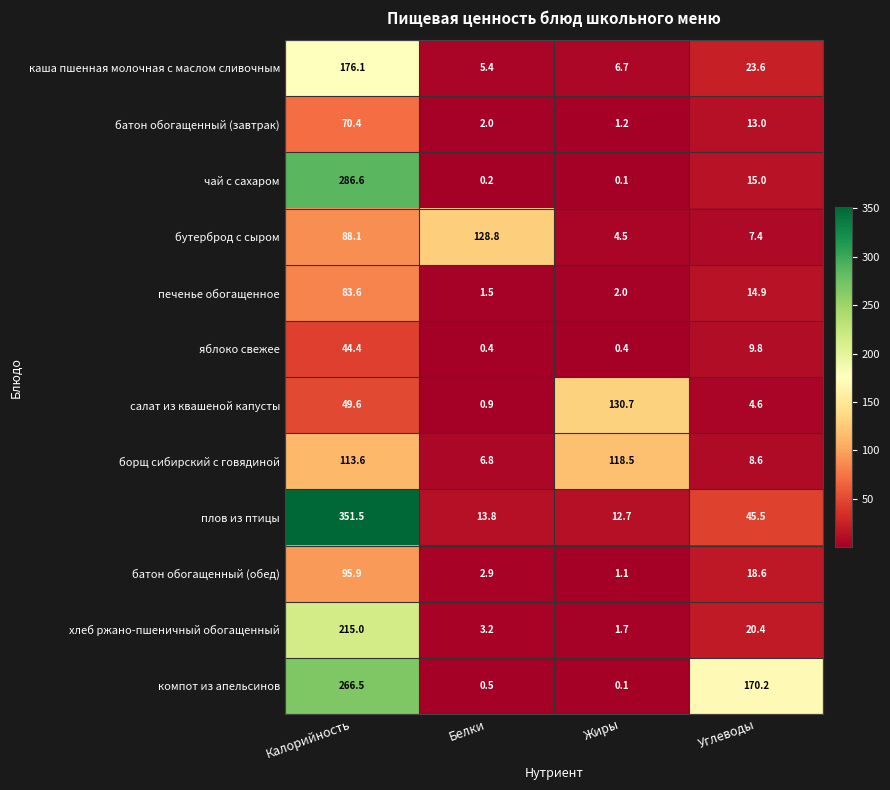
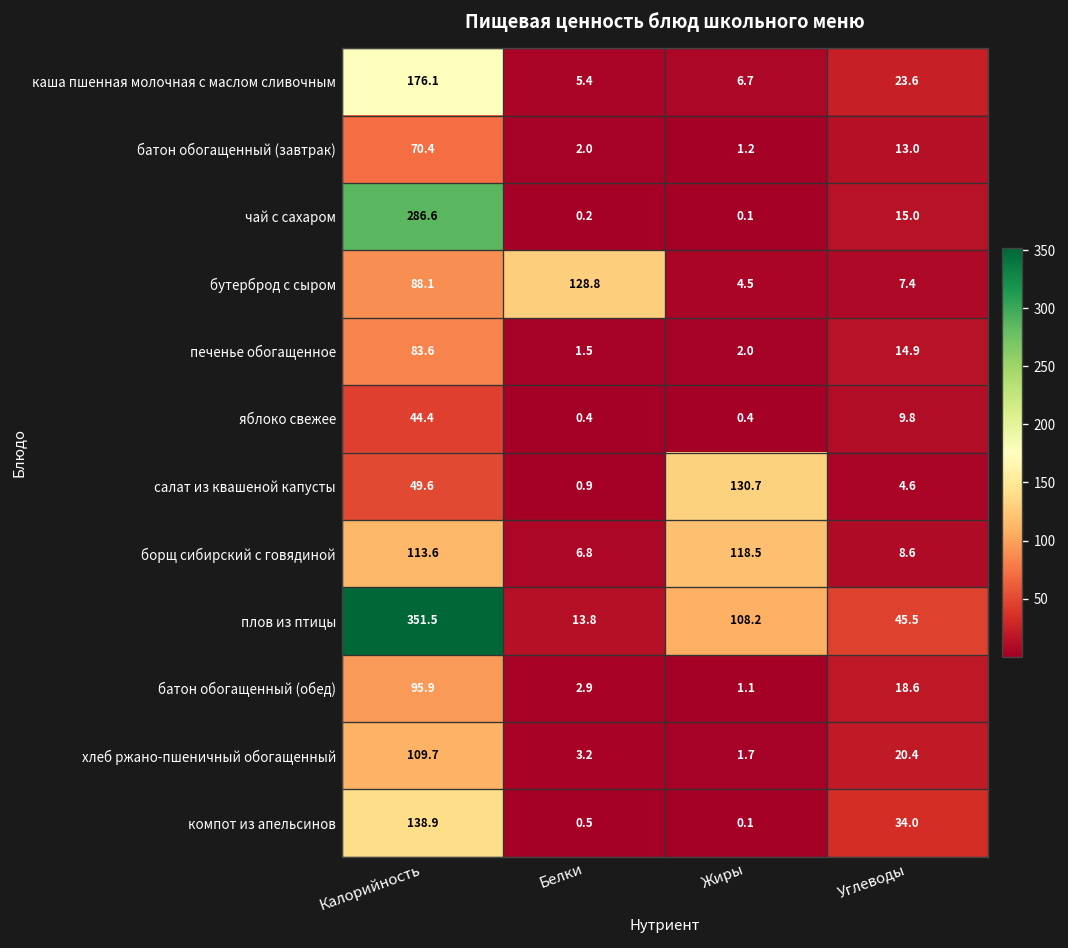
плов из птицы, Жиры: 12.7 -> 108.2
хлеб ржано-пшеничный обогащенный, Калорийность: 215.0 -> 109.7
компот из апельсинов, Калорийность: 266.5 -> 138.9
компот из апельсинов, Углеводы: 170.2 -> 34.0
